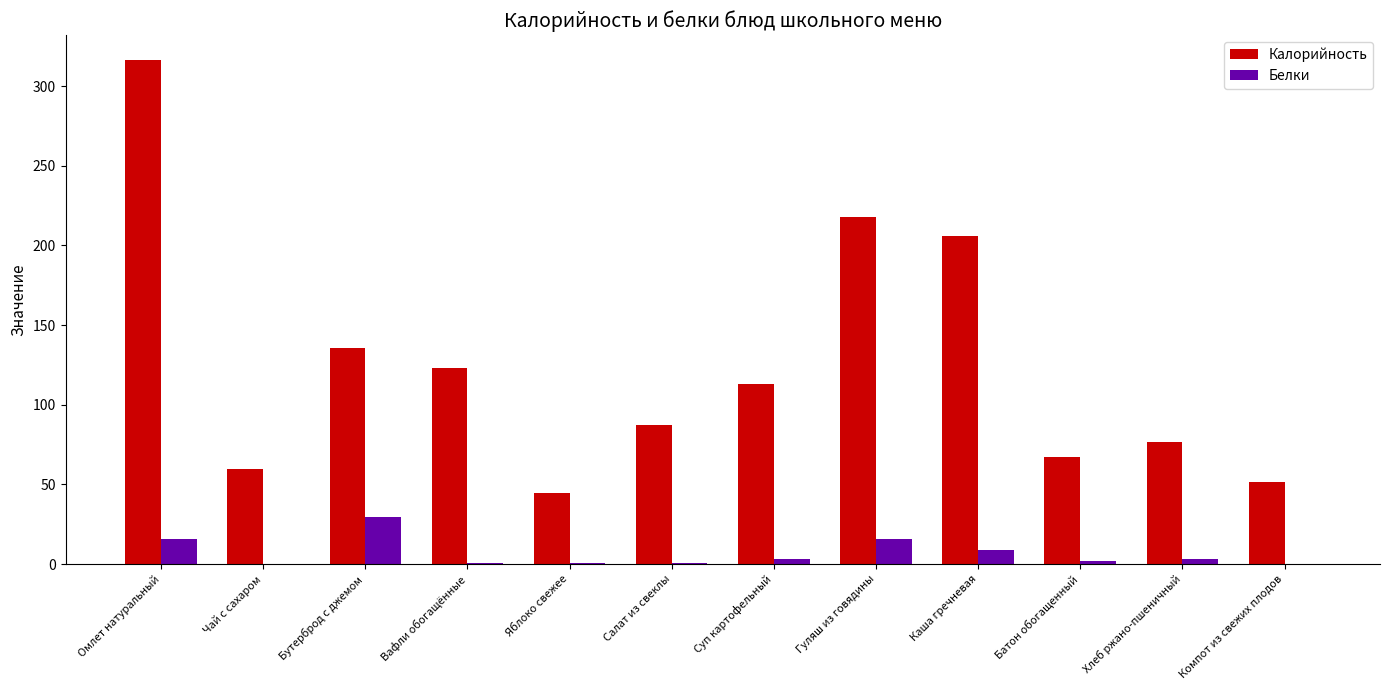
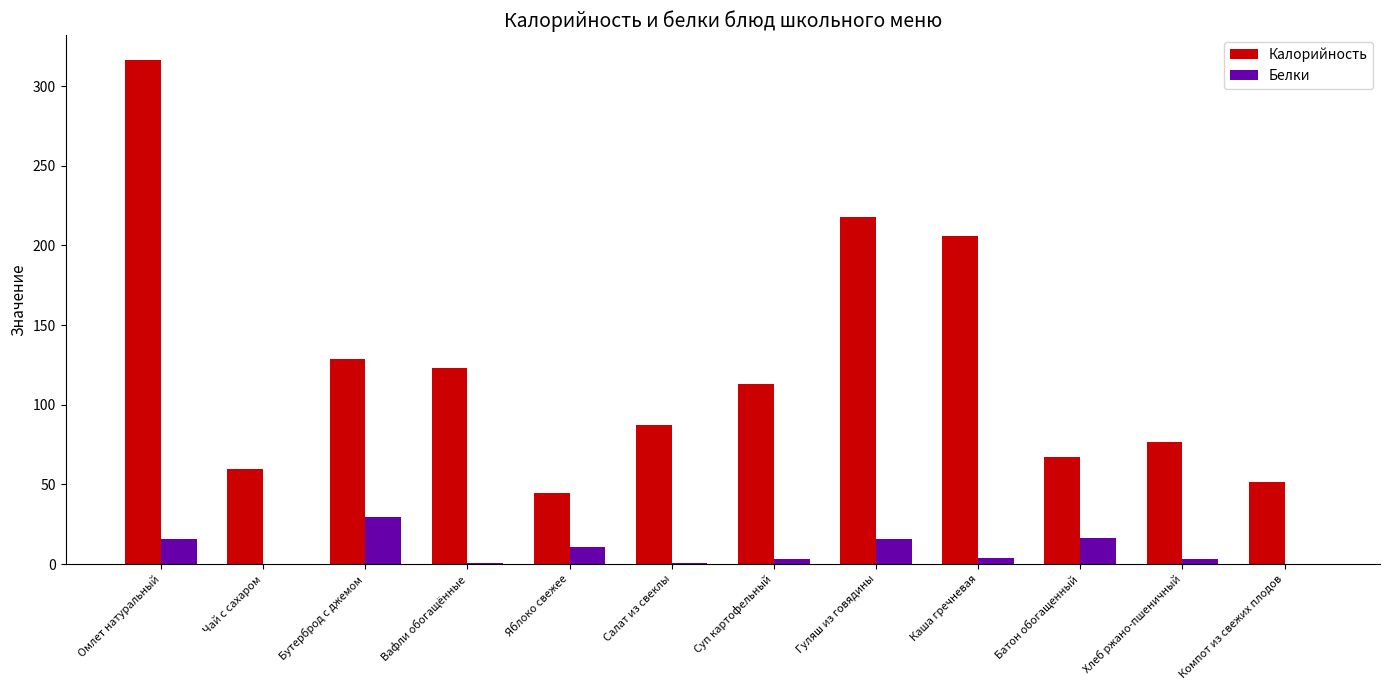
Калорийность, Бутерброд с джемом: 136 -> 129
Белки, Яблоко свежее: 0 -> 11
Белки, Каша гречневая: 9 -> 4
Белки, Батон обогащенный: 2 -> 16
